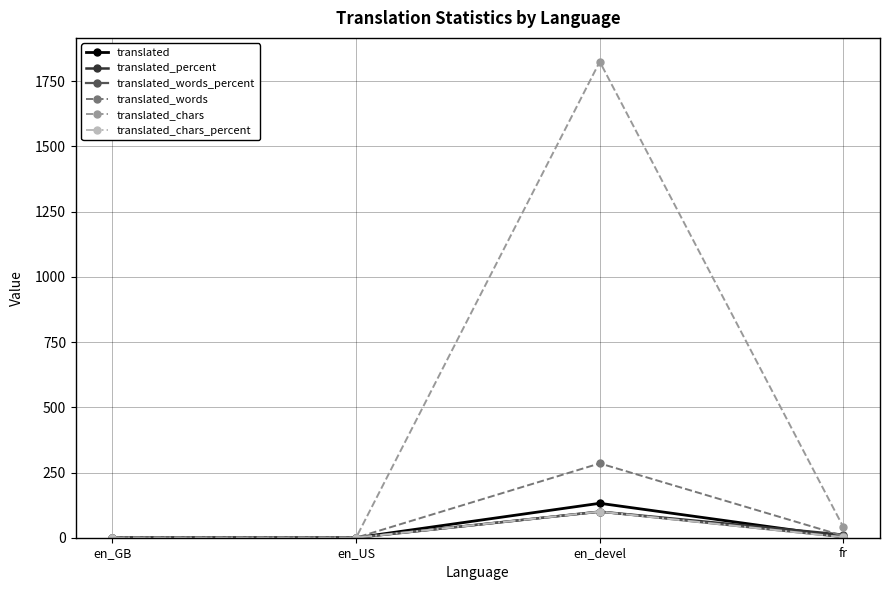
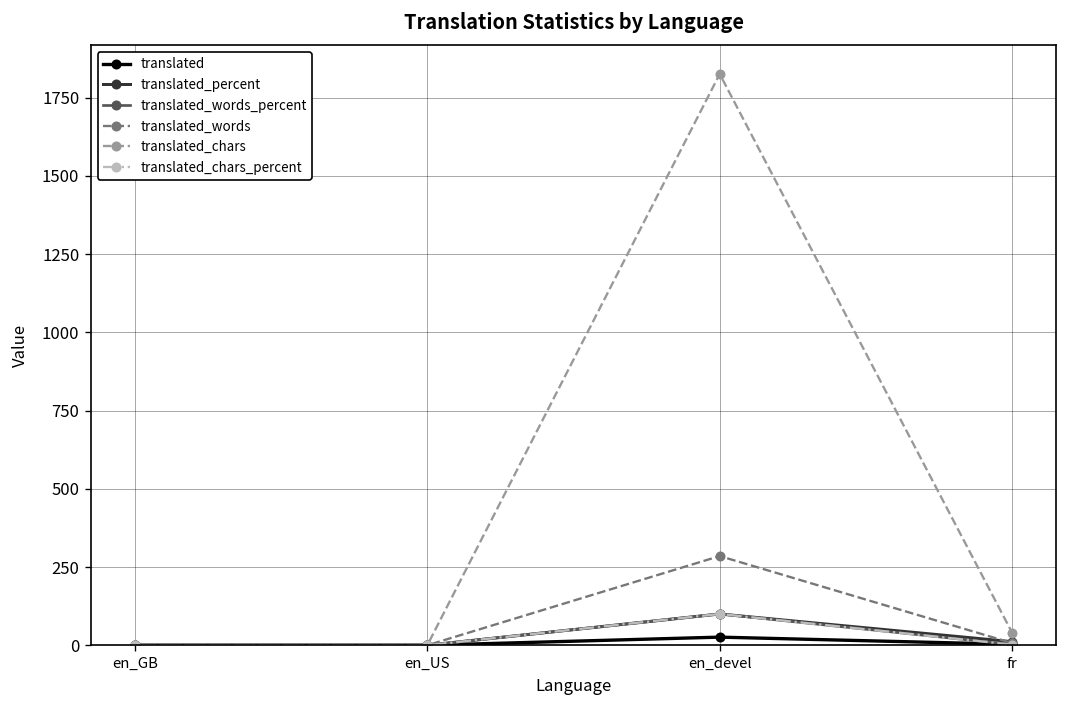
translated, en_devel: 130 -> 30
